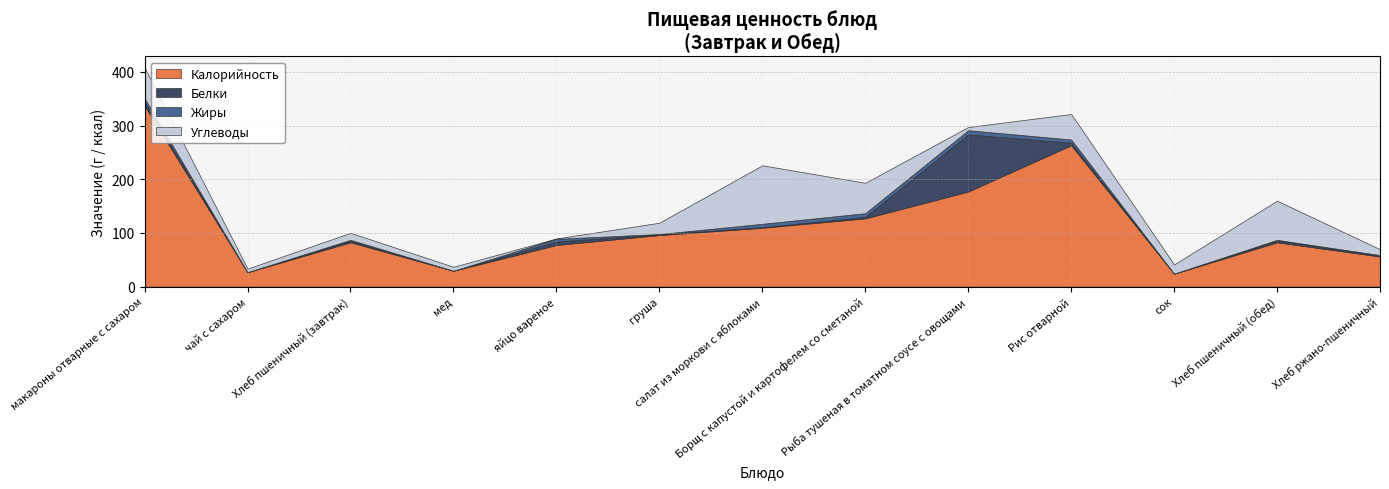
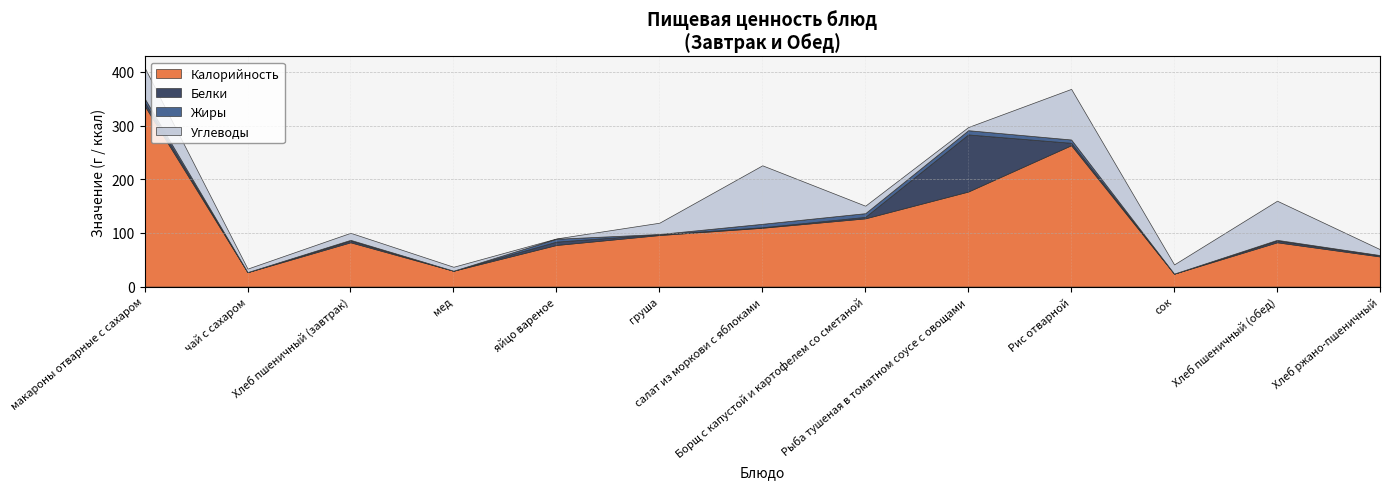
Углеводы, Борщ с капустой и картофелем со сметаной: 60 -> 10
Углеводы, Рис отварной: 50 -> 90
